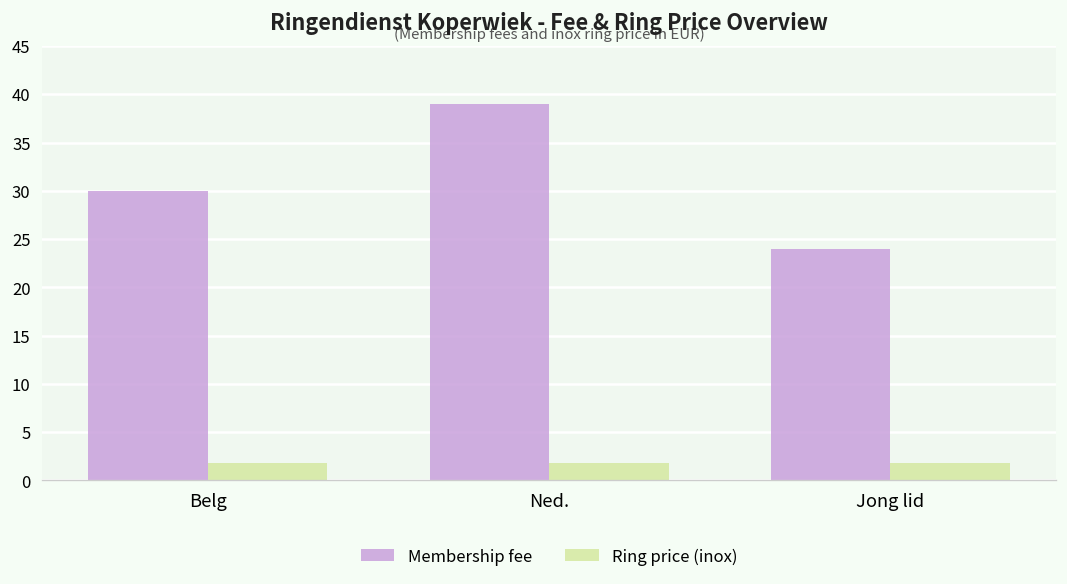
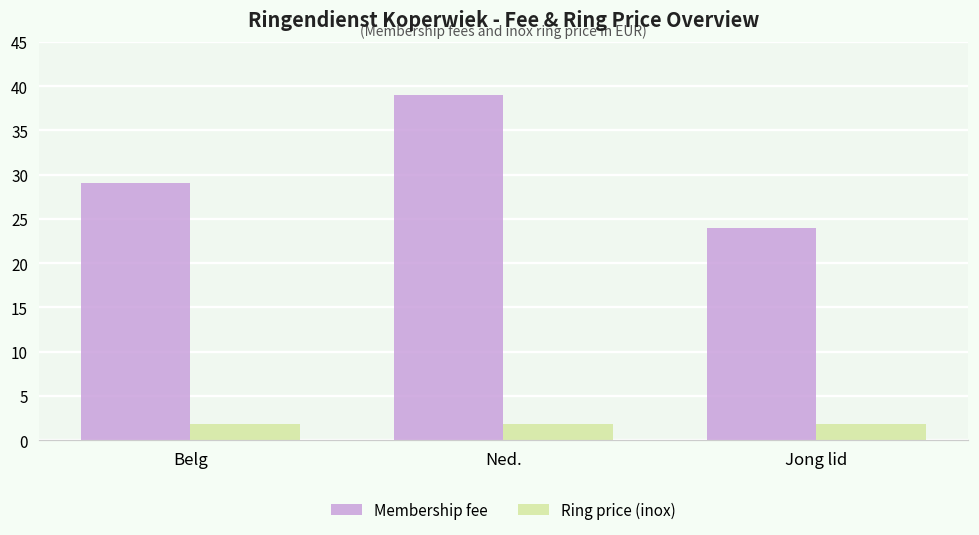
Membership fee, Belg: 30 -> 29
